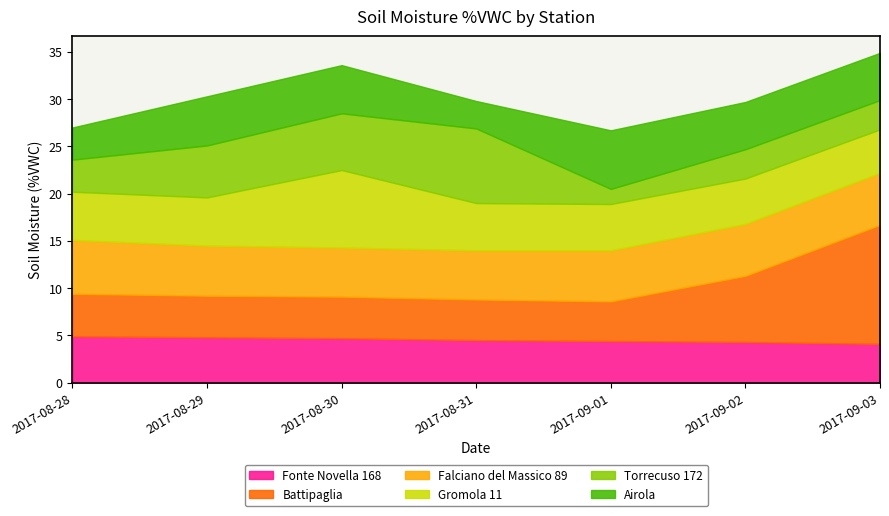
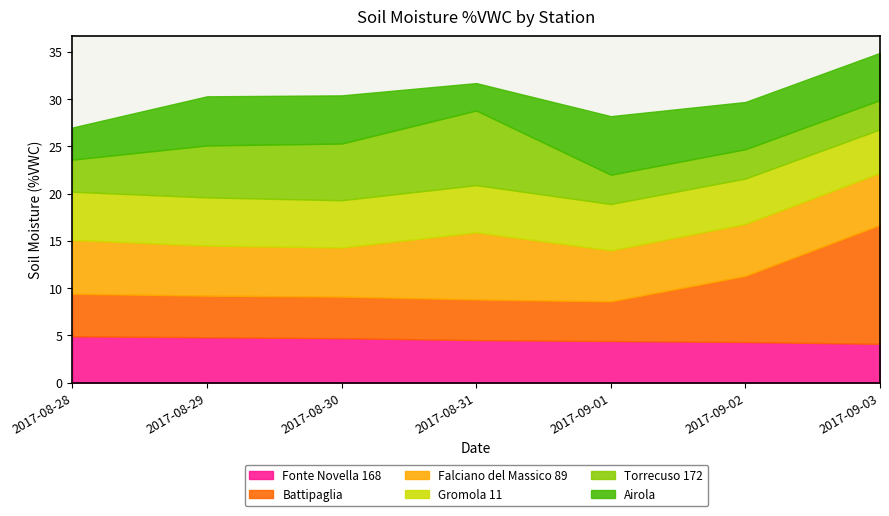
Gromola 11, 2017-08-30: 8 -> 5
Falciano del Massico 89, 2017-08-31: 5 -> 7
Torrecuso 172, 2017-09-01: 2 -> 3
